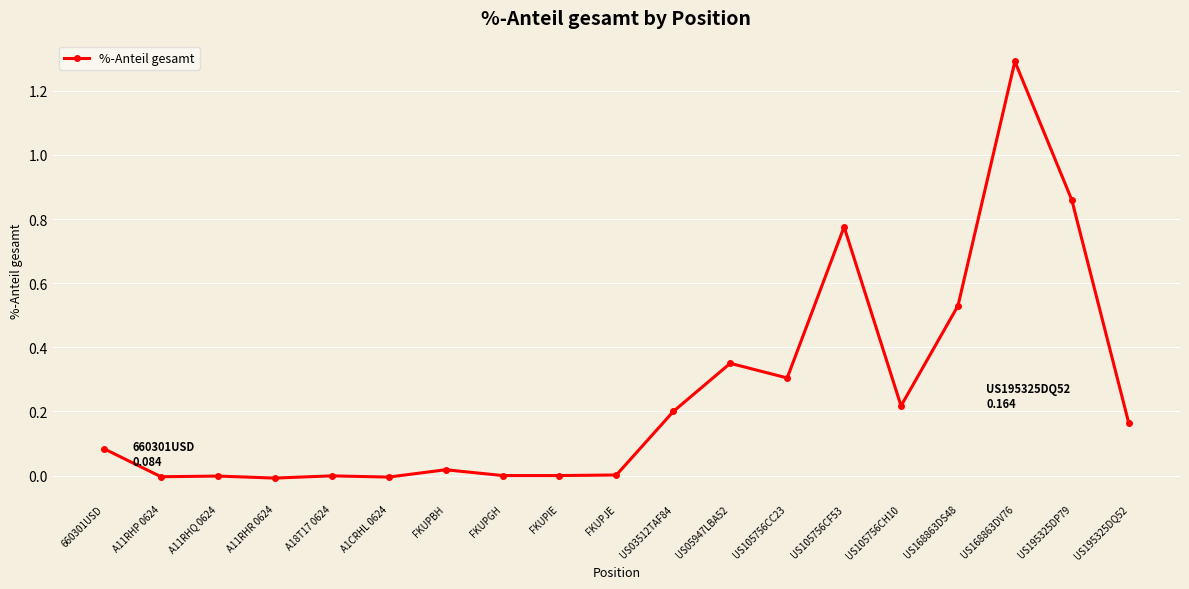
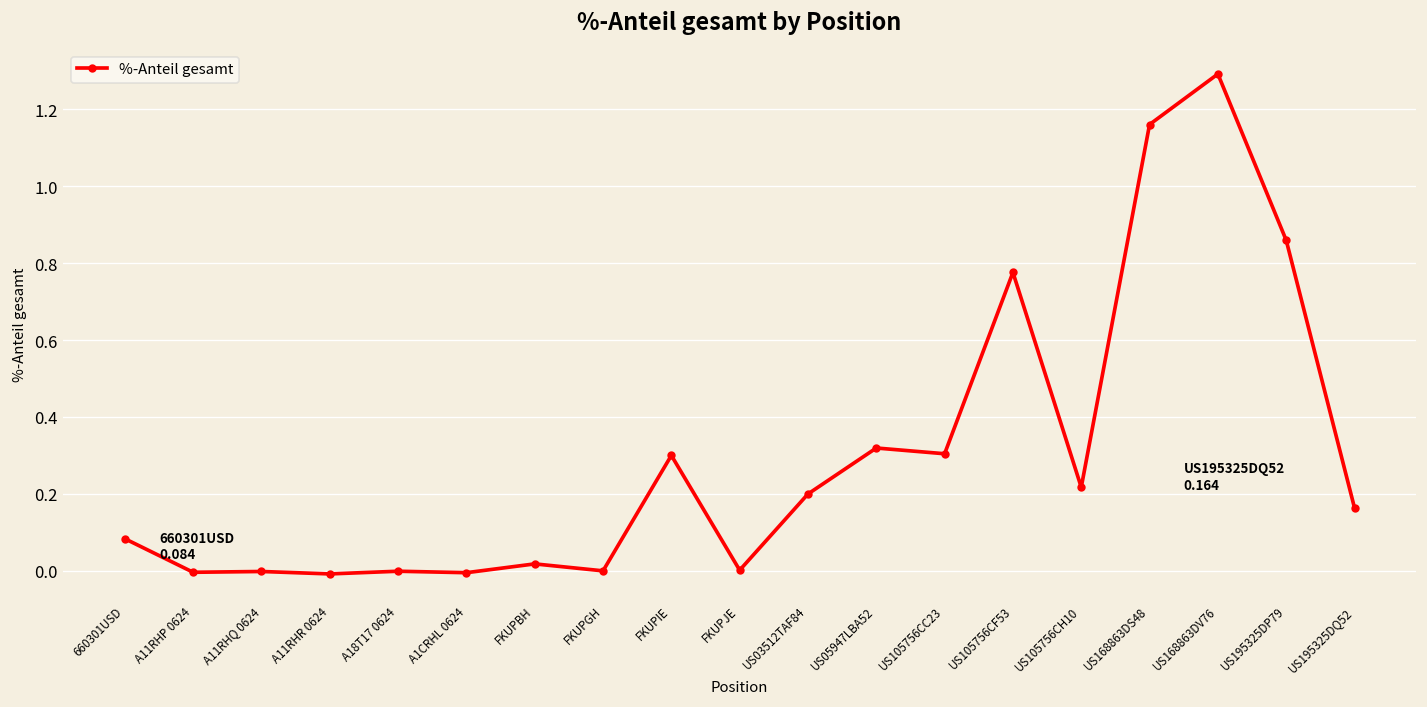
FKUPIE: 0.0 -> 0.3
US05947LBA52: 0.35 -> 0.32
US168863DS48: 0.53 -> 1.16
